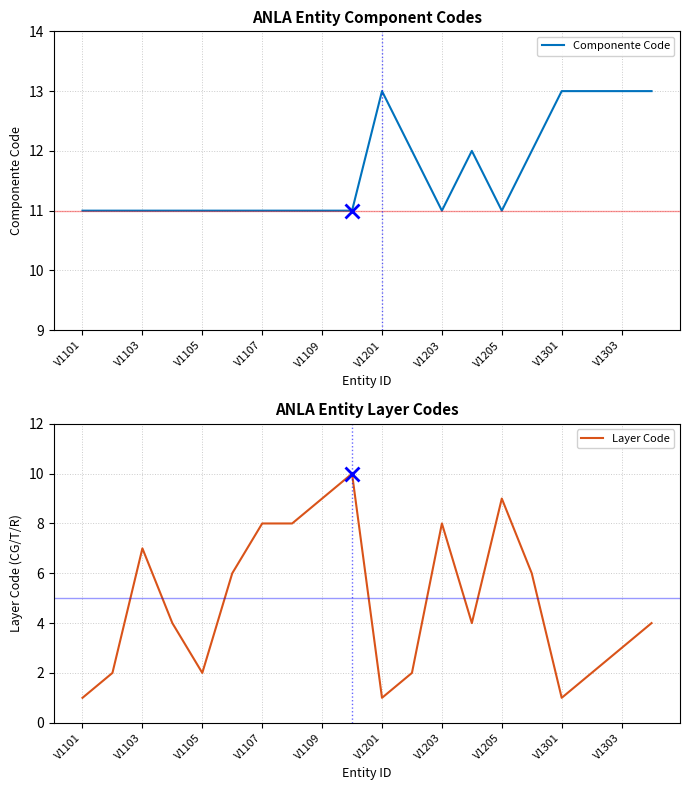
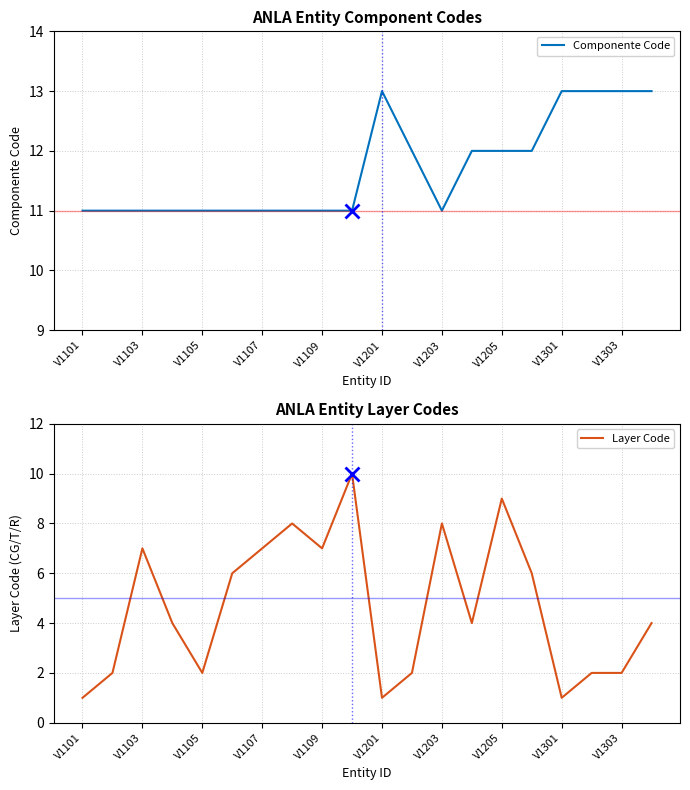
ANLA Entity Component Codes, Componente Code, V1205: 11 -> 12
ANLA Entity Layer Codes, Layer Code, V1107: 8 -> 7
ANLA Entity Layer Codes, Layer Code, V1109: 9 -> 7
ANLA Entity Layer Codes, Layer Code, V1303: 3 -> 2
